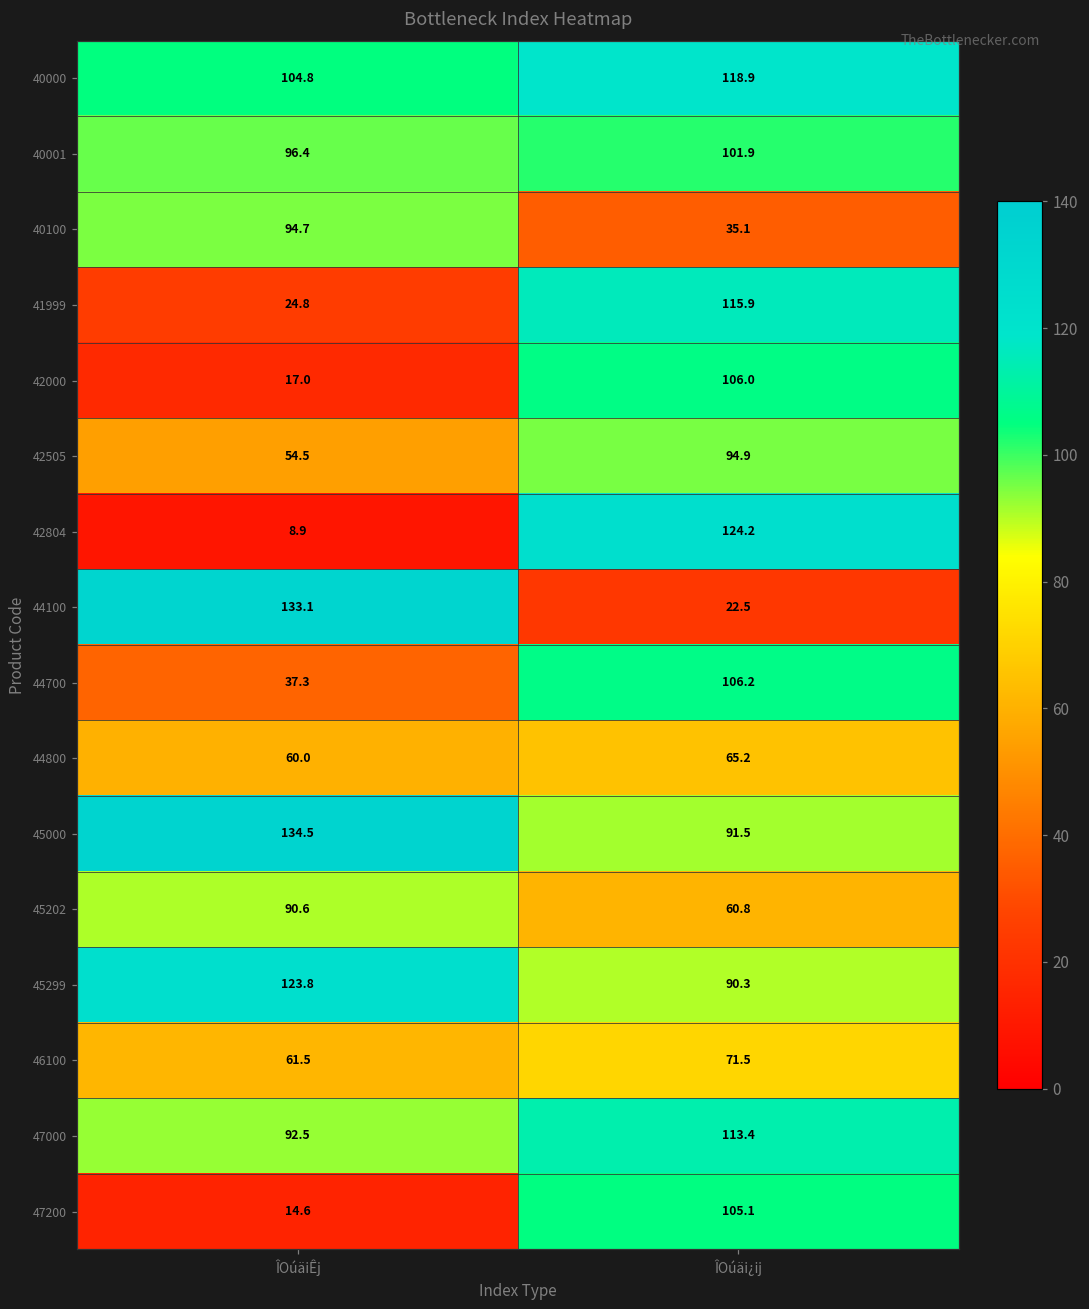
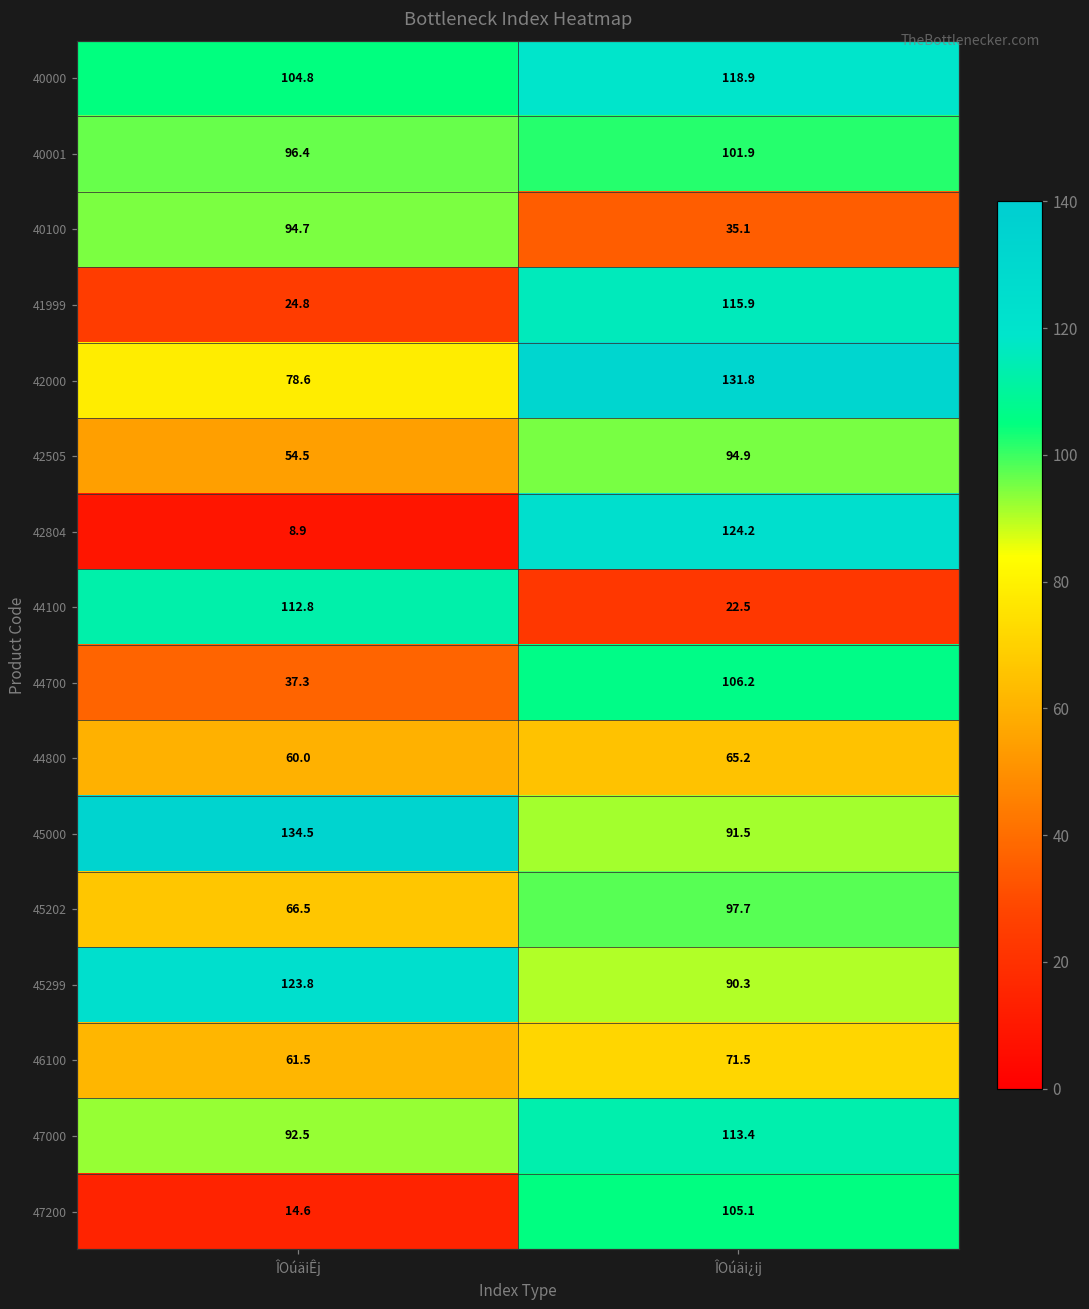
42000, ÎOúäiÊj: 17.0 -> 78.6
42000, ÎOúäi¿ij: 106.0 -> 131.8
44100, ÎOúäiÊj: 133.1 -> 112.8
45202, ÎOúäiÊj: 90.6 -> 66.5
45202, ÎOúäi¿ij: 60.8 -> 97.7
